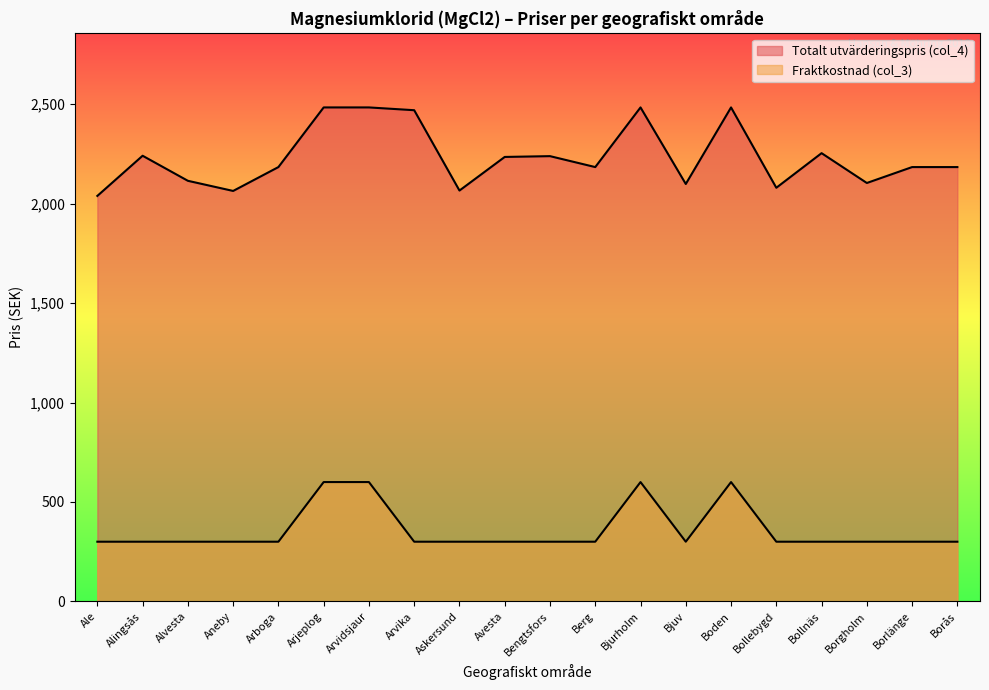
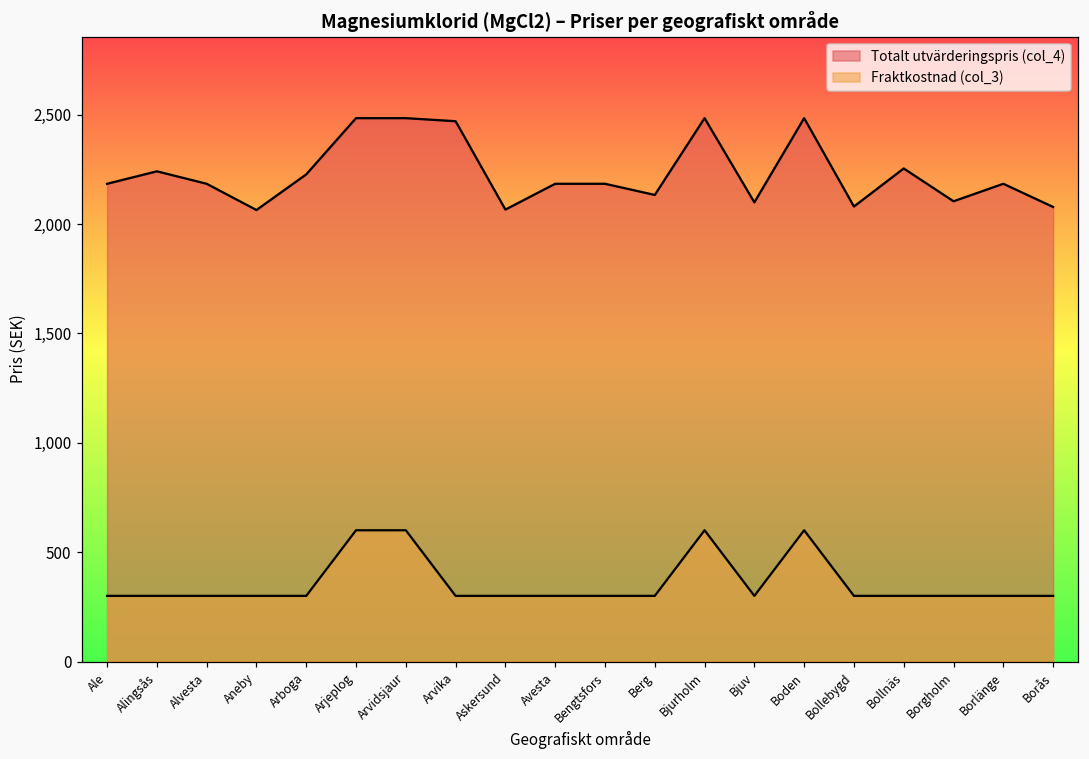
Totalt utvärderingspris (col_4), Ale: 2,040 -> 2,180
Totalt utvärderingspris (col_4), Alvesta: 2,120 -> 2,180
Totalt utvärderingspris (col_4), Arboga: 2,180 -> 2,230
Totalt utvärderingspris (col_4), Avesta: 2,240 -> 2,180
Totalt utvärderingspris (col_4), Bengtsfors: 2,240 -> 2,180
Totalt utvärderingspris (col_4), Berg: 2,180 -> 2,130
Totalt utvärderingspris (col_4), Borås: 2,180 -> 2,080
